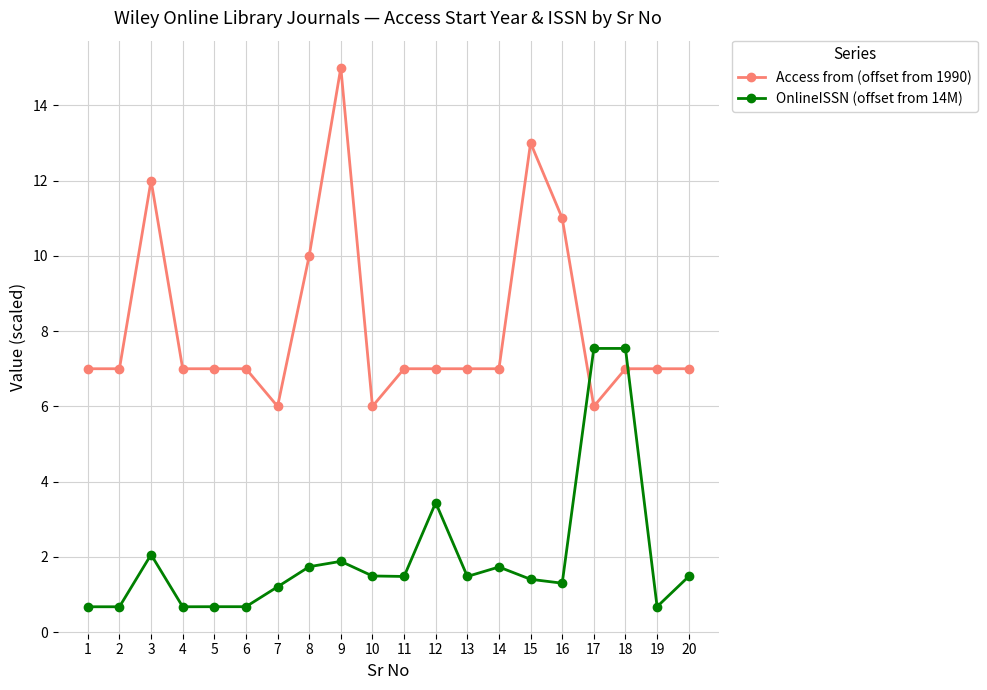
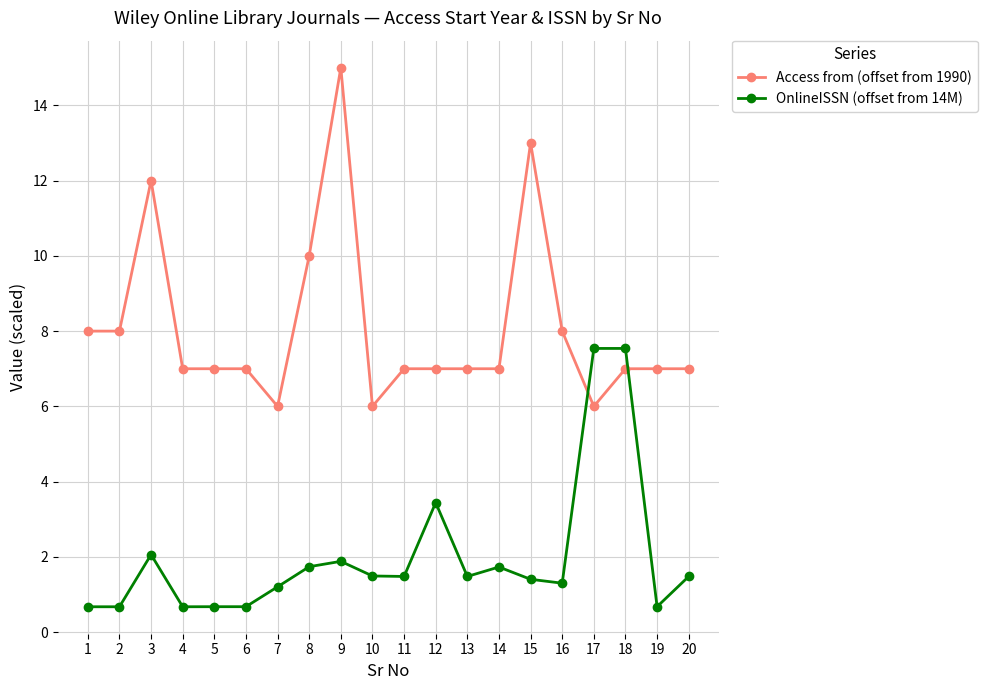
Access from (offset from 1990), 1: 7.0 -> 8.0
Access from (offset from 1990), 2: 7.0 -> 8.0
Access from (offset from 1990), 16: 11.0 -> 8.0
